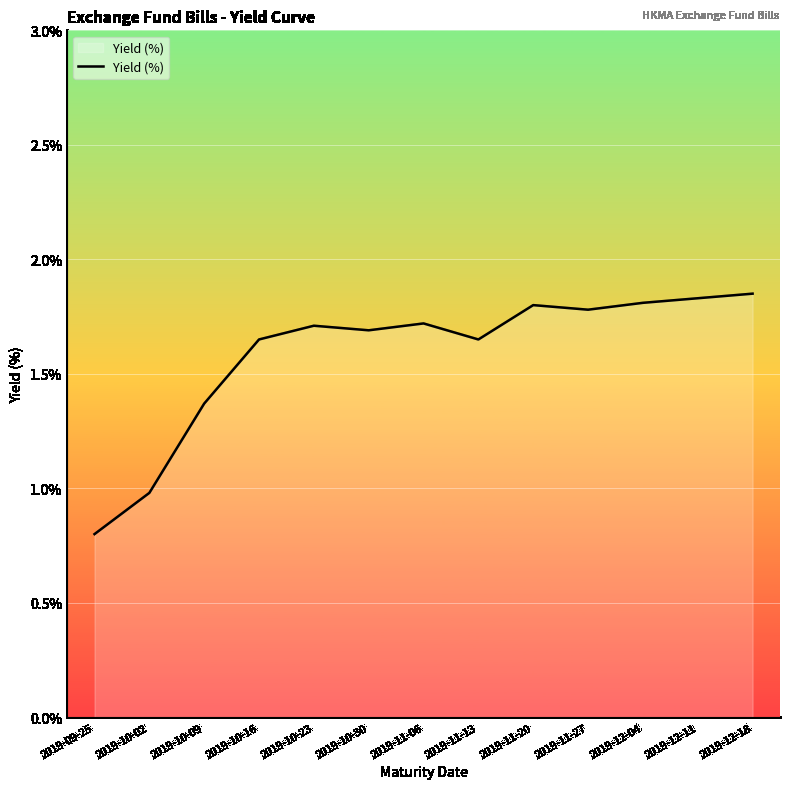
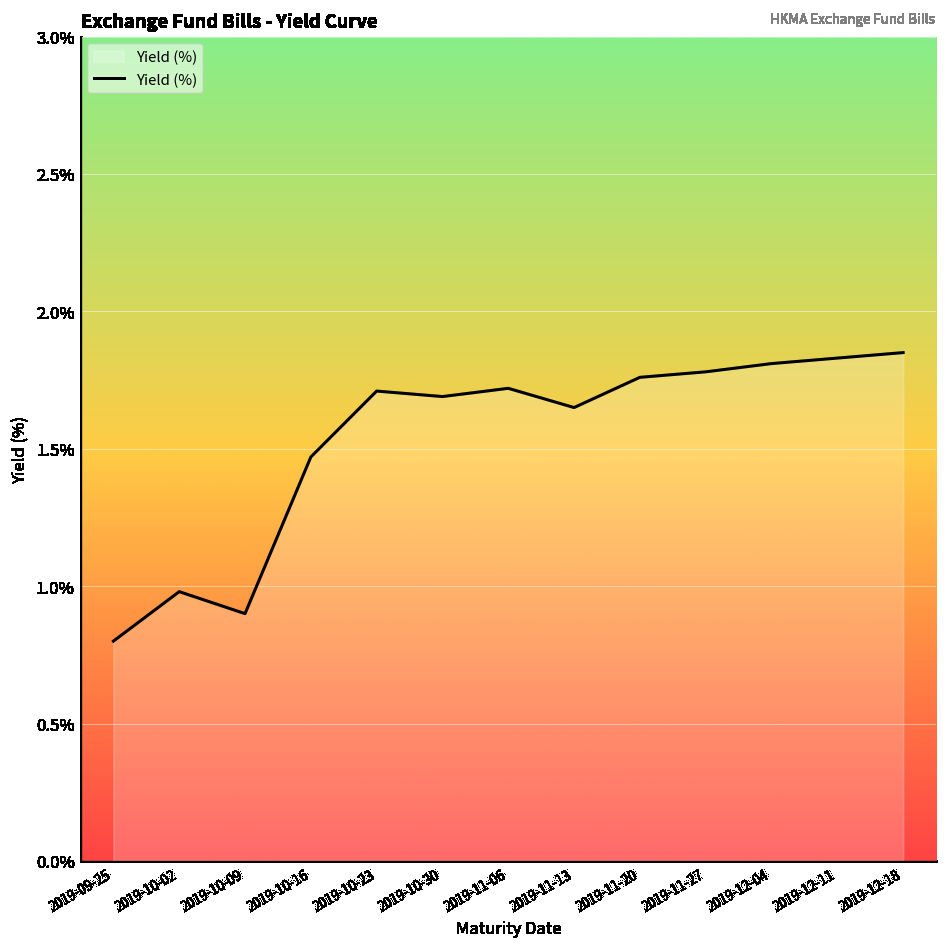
2019-10-09: 1.37% -> 0.90%
2019-10-16: 1.65% -> 1.47%
2019-11-20: 1.80% -> 1.76%
